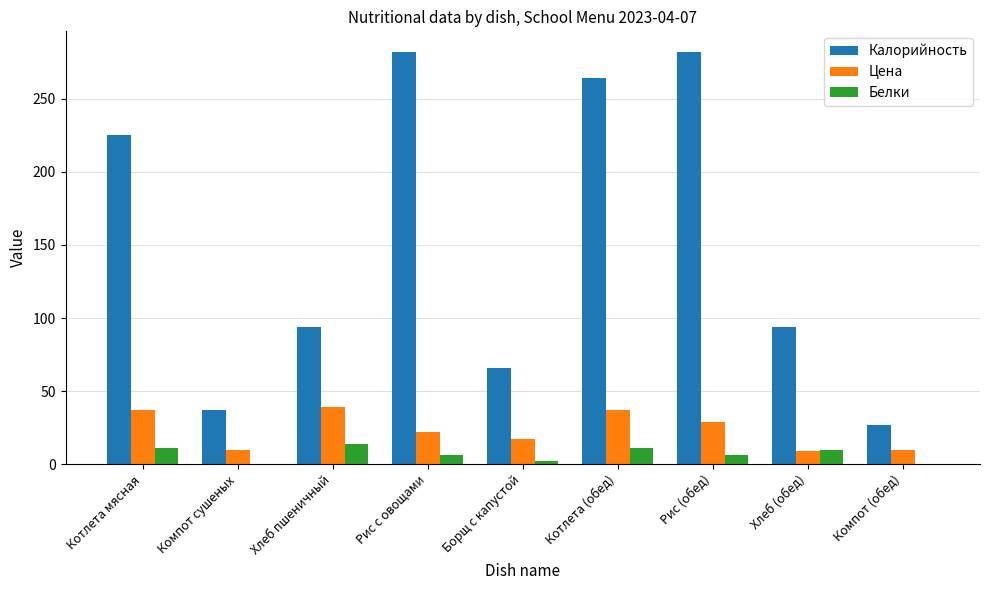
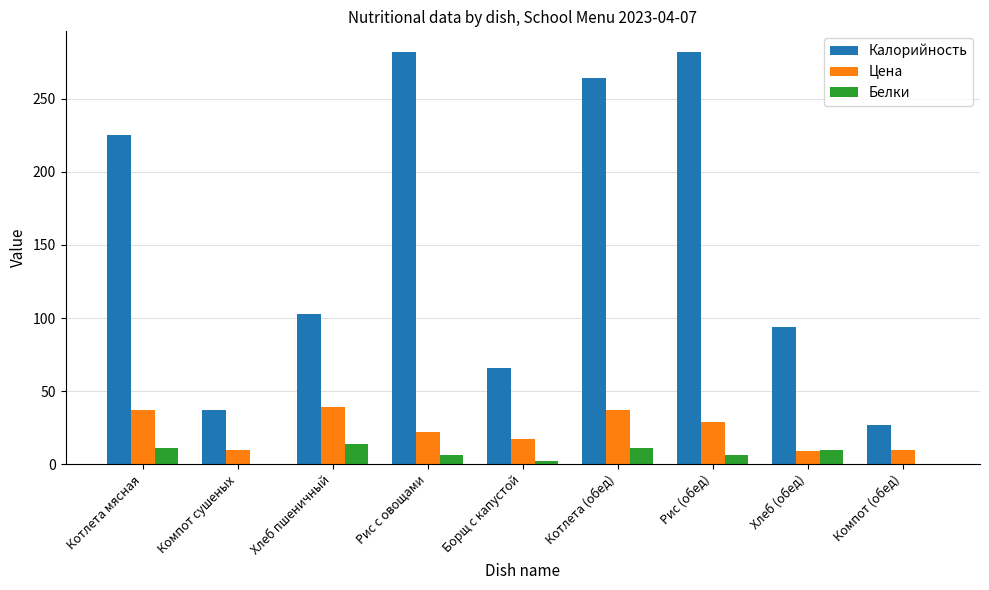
Калорийность, Хлеб пшеничный: 94 -> 103
